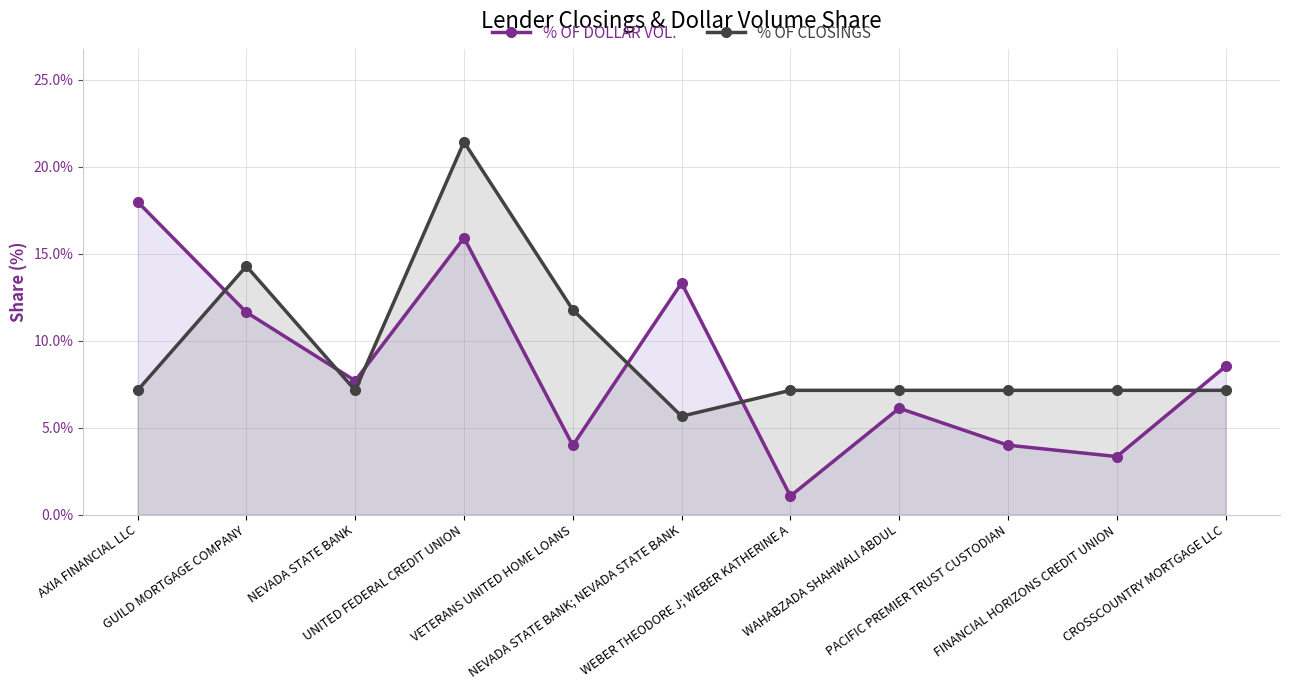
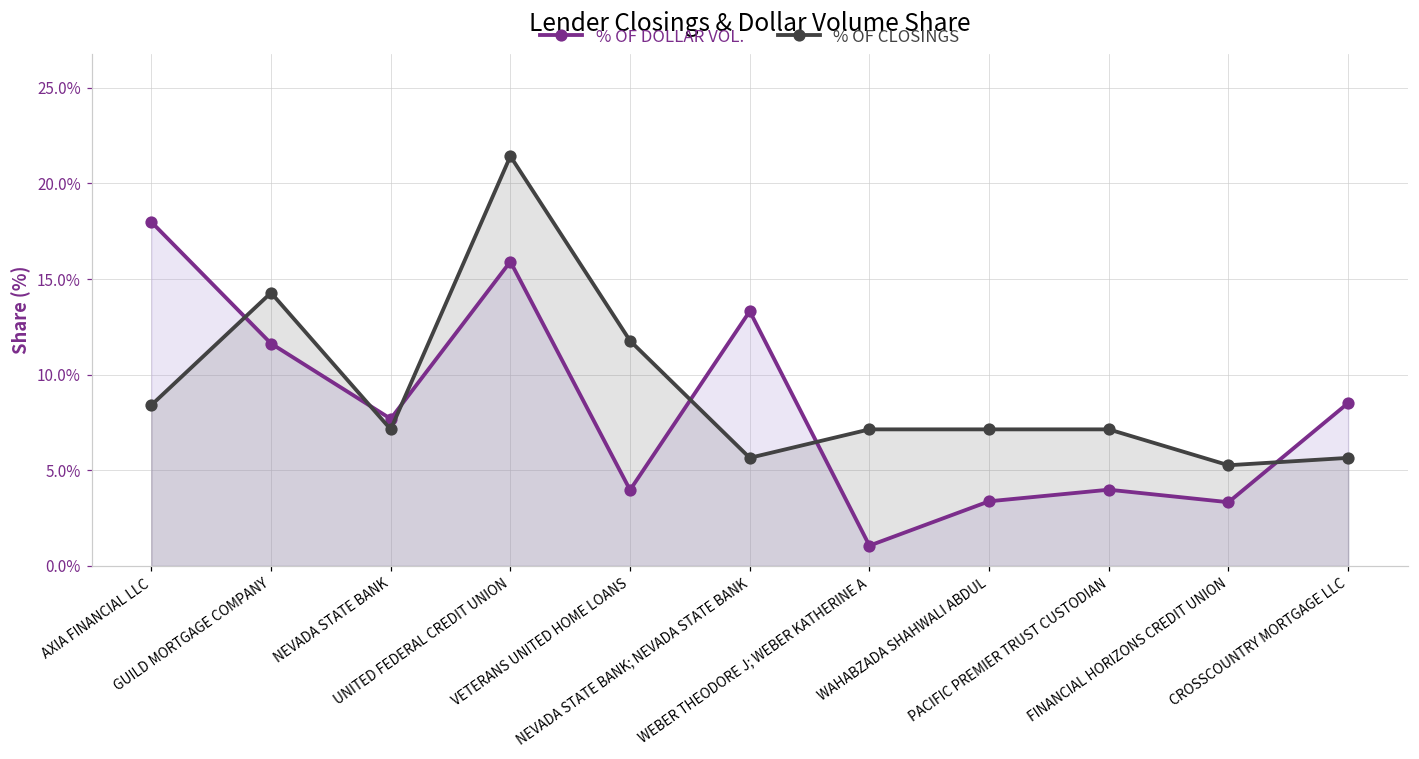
% OF CLOSINGS, AXIA FINANCIAL LLC: 7.1% -> 8.4%
% OF DOLLAR VOL., WAHABZADA SHAHWALI ABDUL: 6.1% -> 3.4%
% OF CLOSINGS, FINANCIAL HORIZONS CREDIT UNION: 7.1% -> 5.3%
% OF CLOSINGS, CROSSCOUNTRY MORTGAGE LLC: 7.1% -> 5.7%
